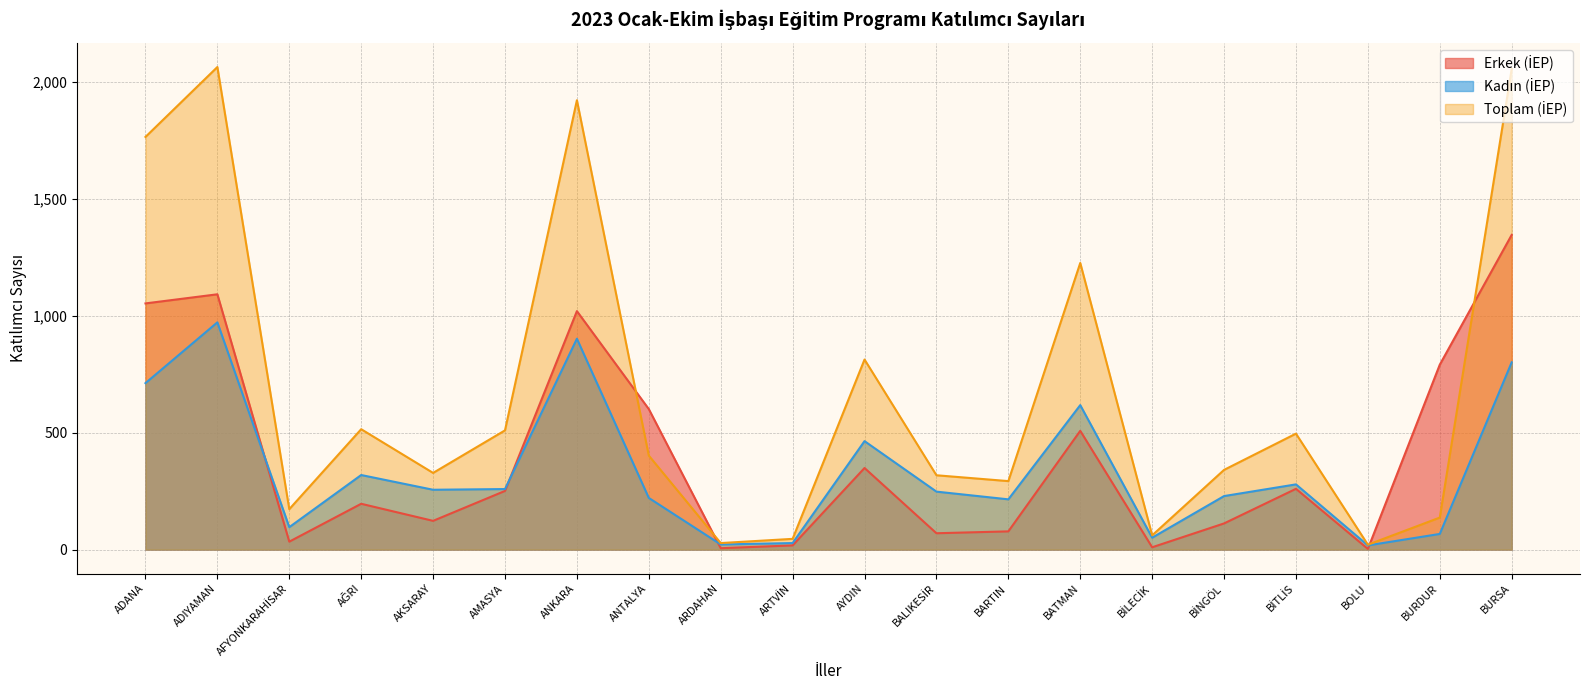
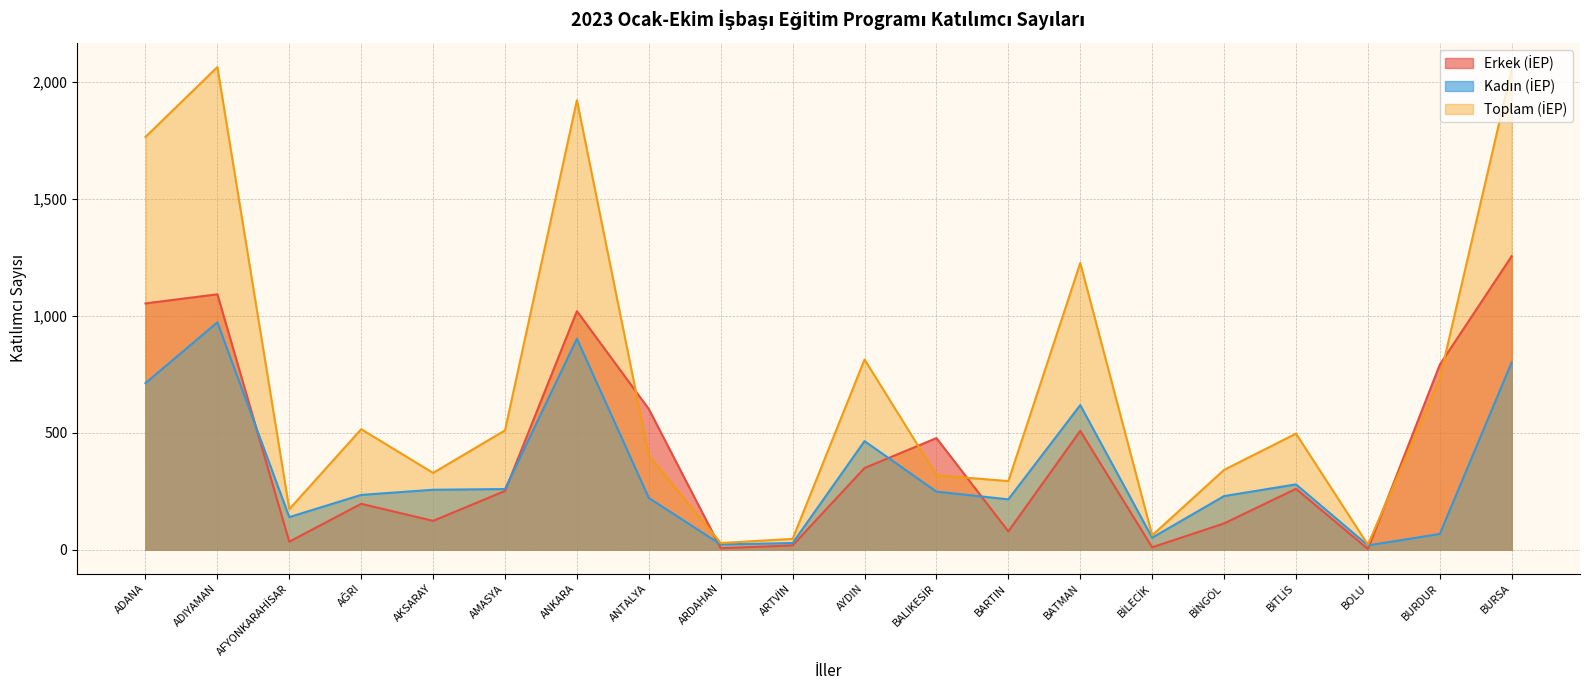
Kadın (İEP), AFYONKARAHİSAR: 100 -> 140
Kadın (İEP), AĞRI: 320 -> 230
Erkek (İEP), BALIKESİR: 70 -> 480
Toplam (İEP), BURDUR: 140 -> 730
Erkek (İEP), BURSA: 1,350 -> 1,260
